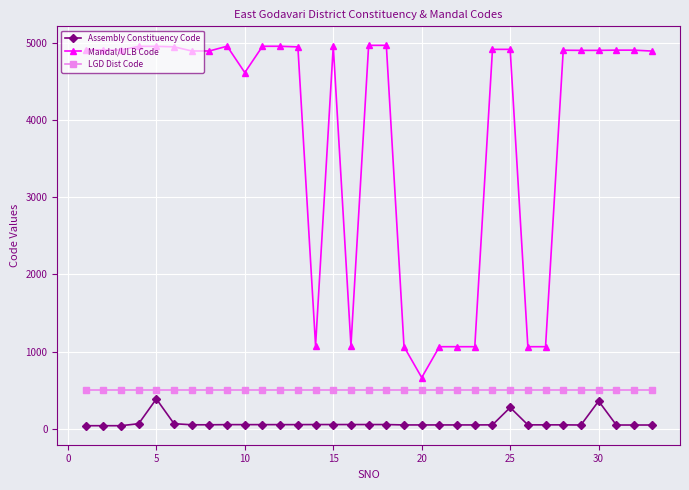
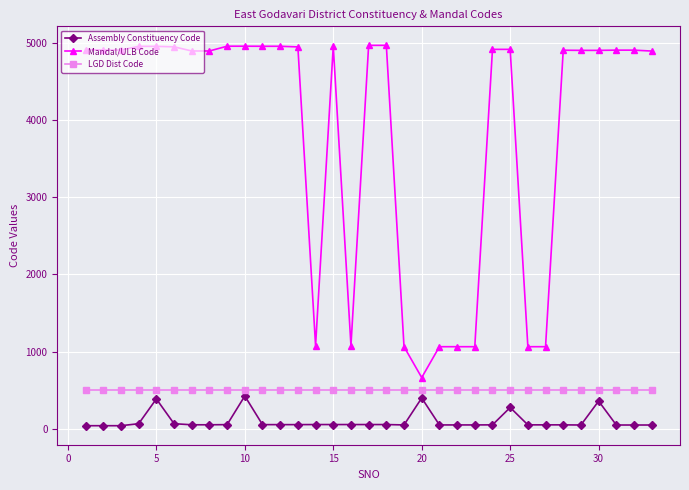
Assembly Constituency Code, 10: 100 -> 400
Mandal/ULB Code, 10: 4600 -> 5000
Assembly Constituency Code, 20: 100 -> 400
